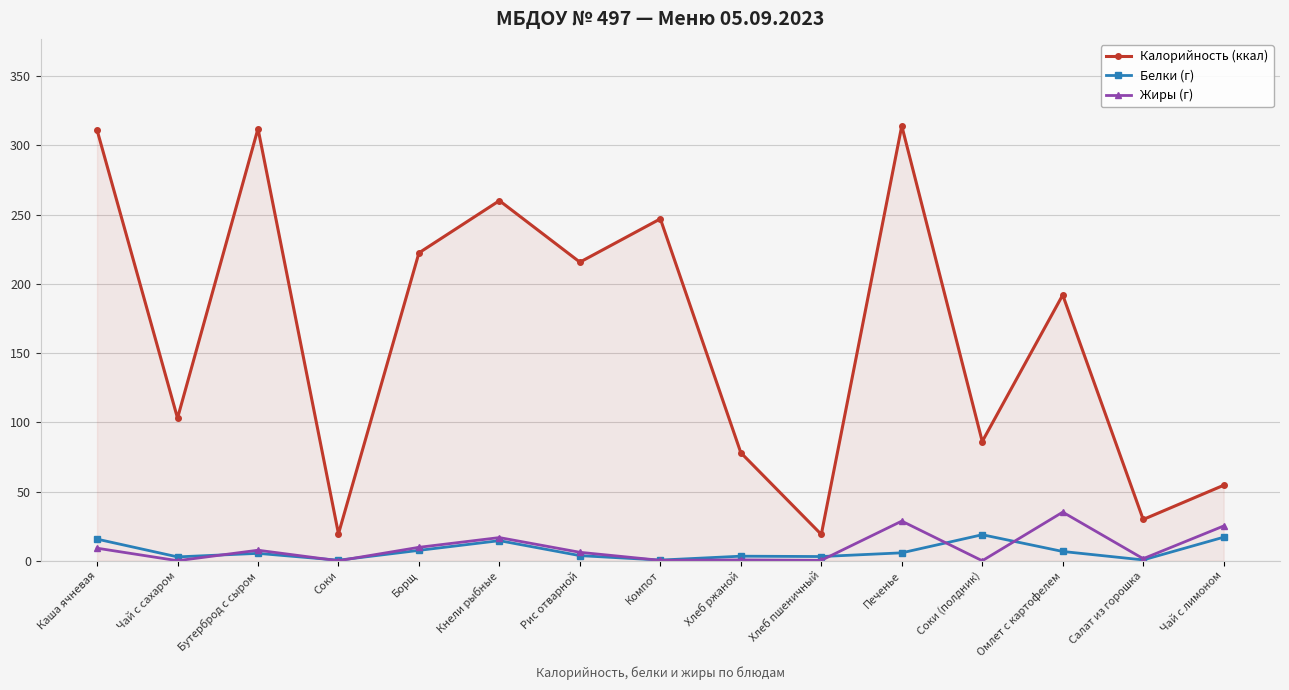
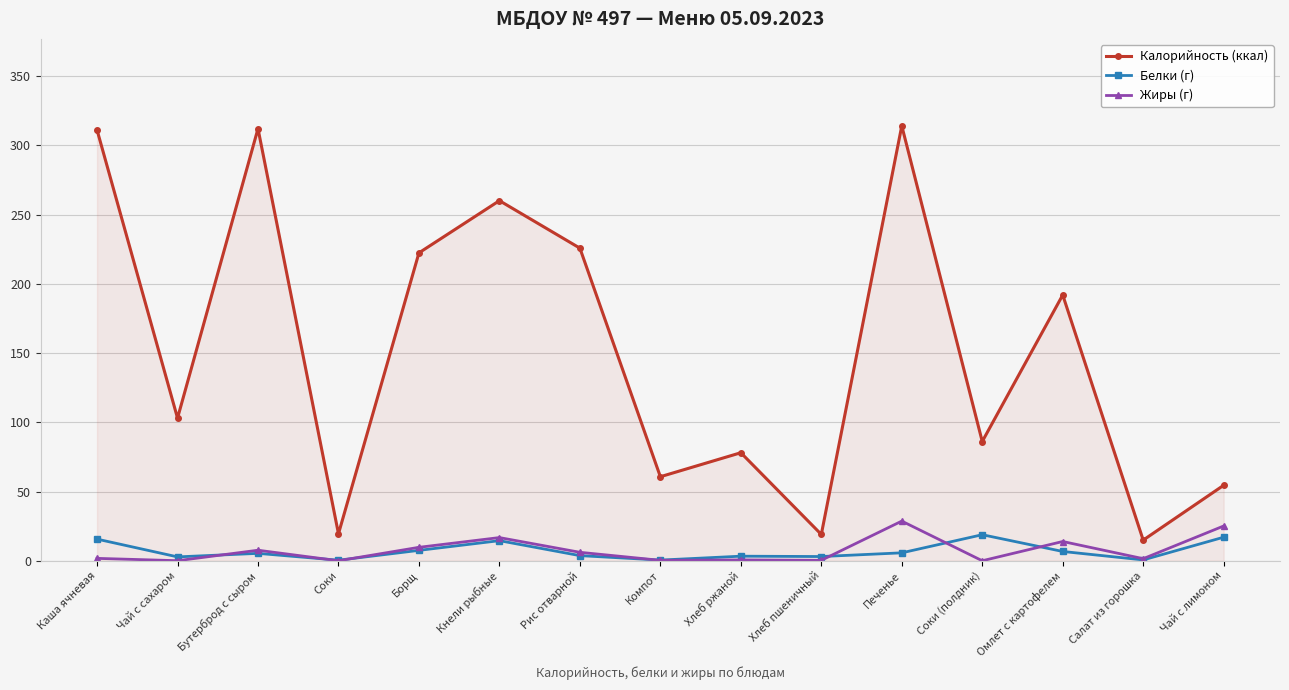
Жиры (г), Каша ячневая: 9 -> 2
Калорийность (ккал), Рис отварной: 216 -> 226
Калорийность (ккал), Компот: 247 -> 61
Жиры (г), Омлет с картофелем: 35 -> 14
Калорийность (ккал), Салат из горошка: 30 -> 15
